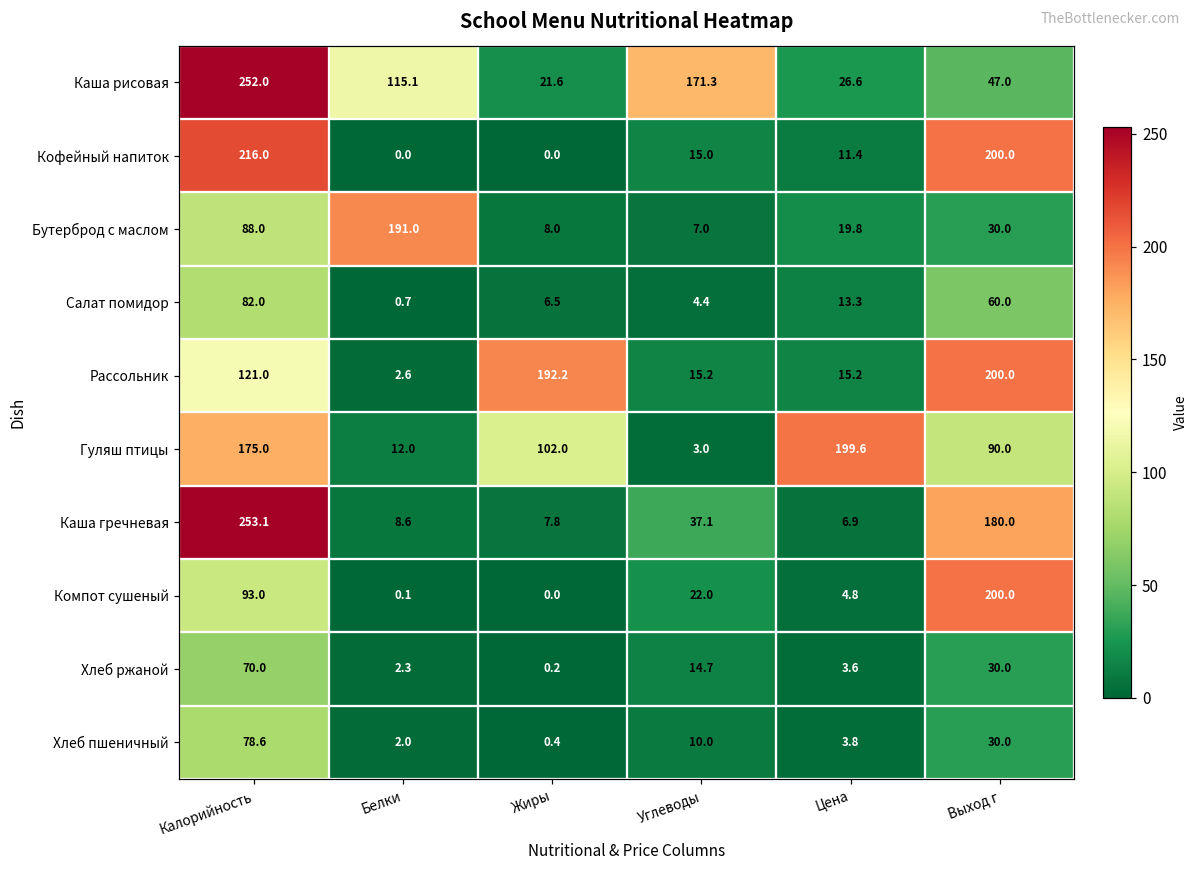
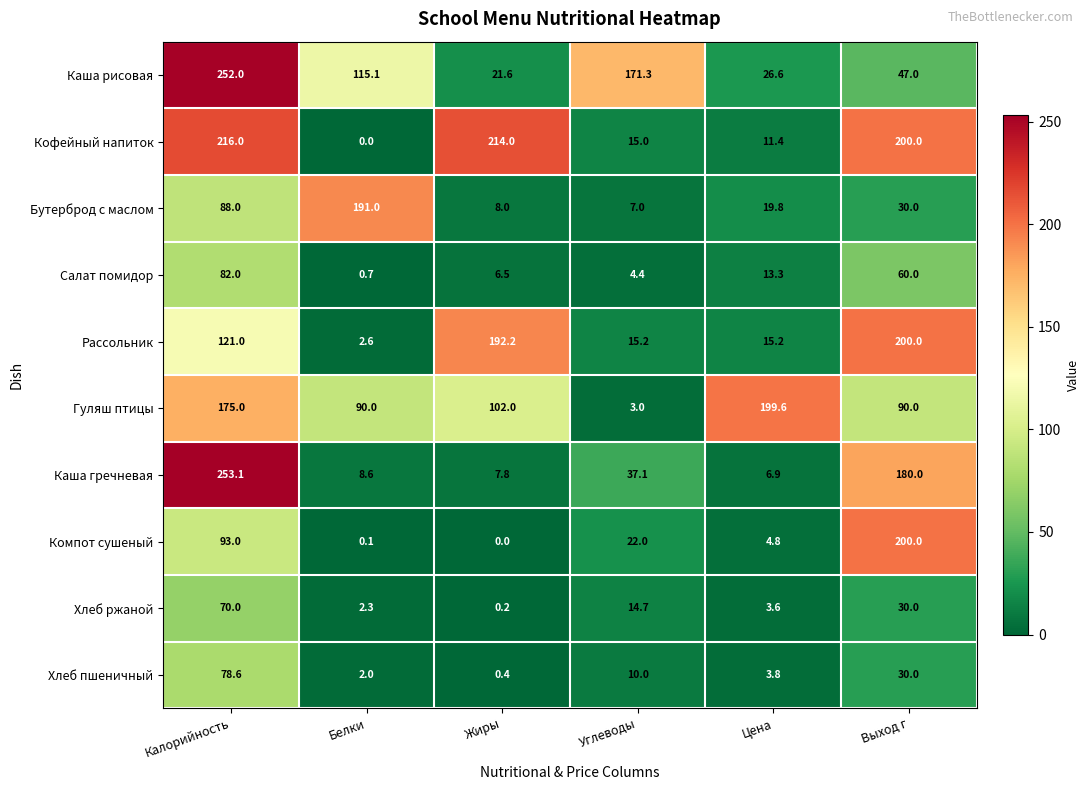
Кофейный напиток, Жиры: 0.0 -> 214.0
Гуляш птицы, Белки: 12.0 -> 90.0
